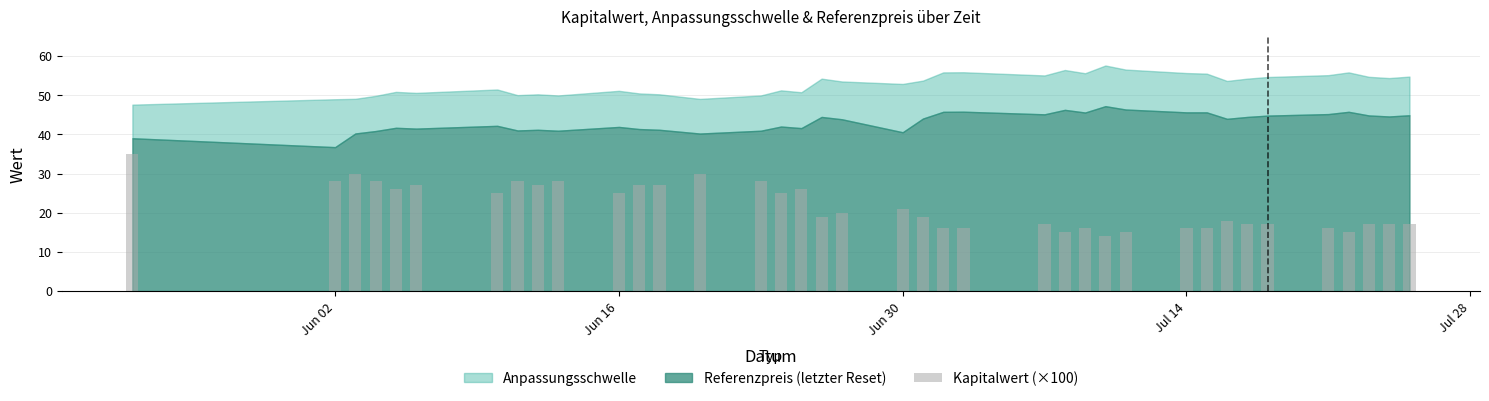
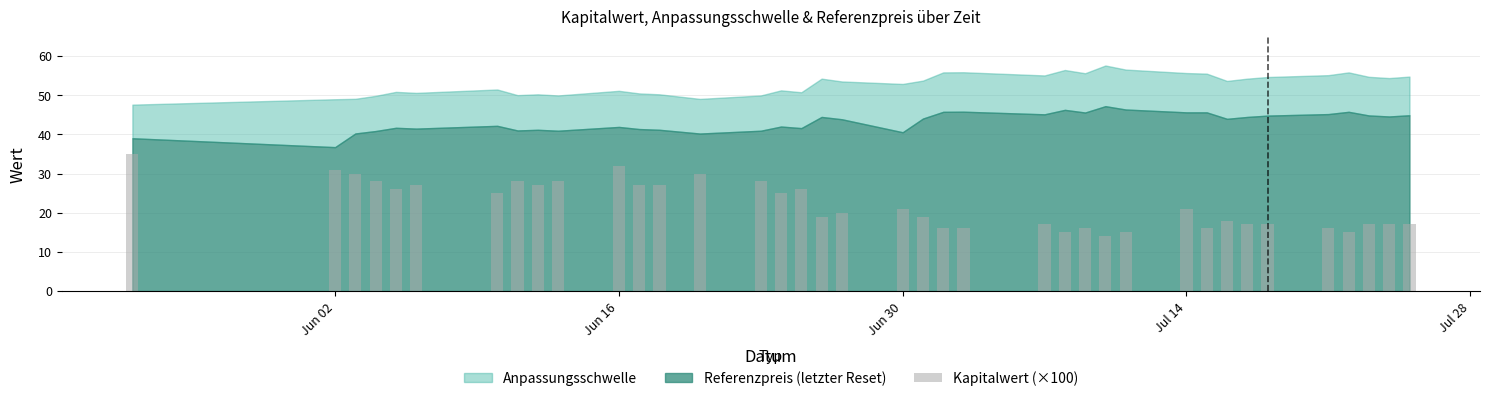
Kapitalwert (×100), Jun 02: 28 -> 31
Kapitalwert (×100), Jun 16: 25 -> 32
Kapitalwert (×100), Jul 14: 16 -> 21
